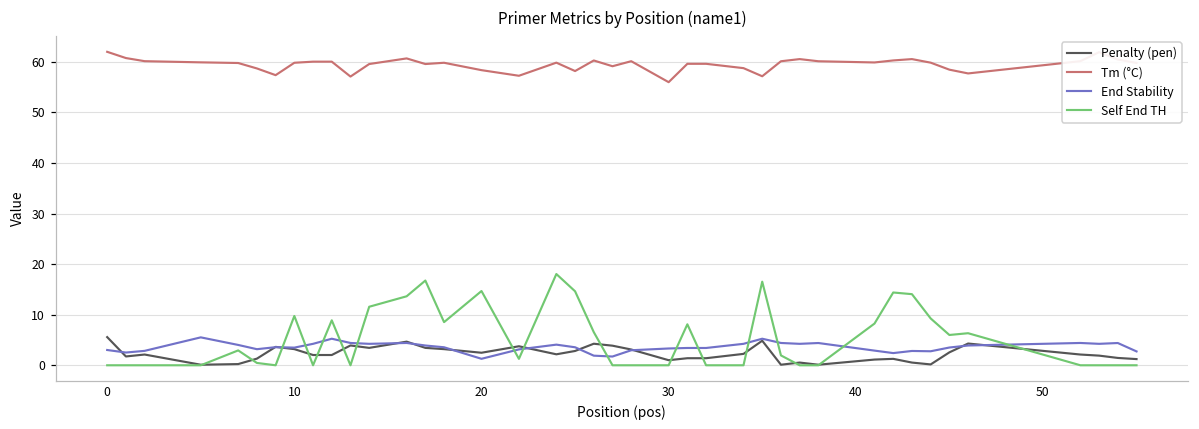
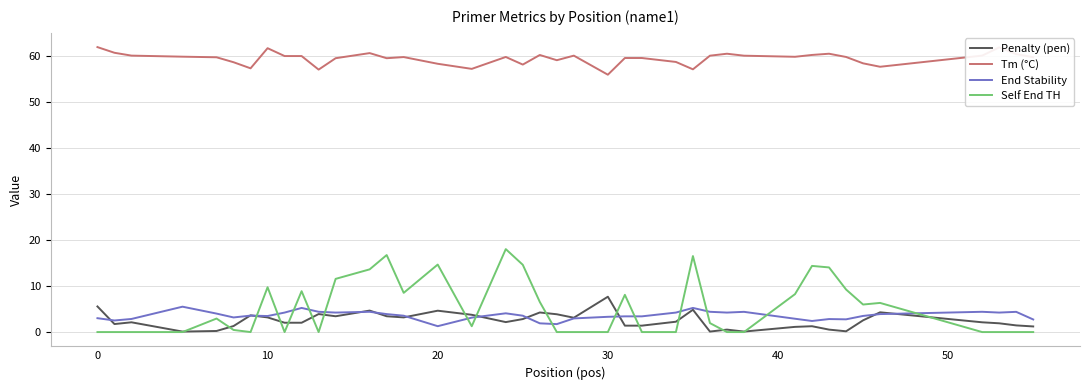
Tm (°C), 10: 60 -> 62
Penalty (pen), 20: 2 -> 5
Penalty (pen), 30: 1 -> 8
